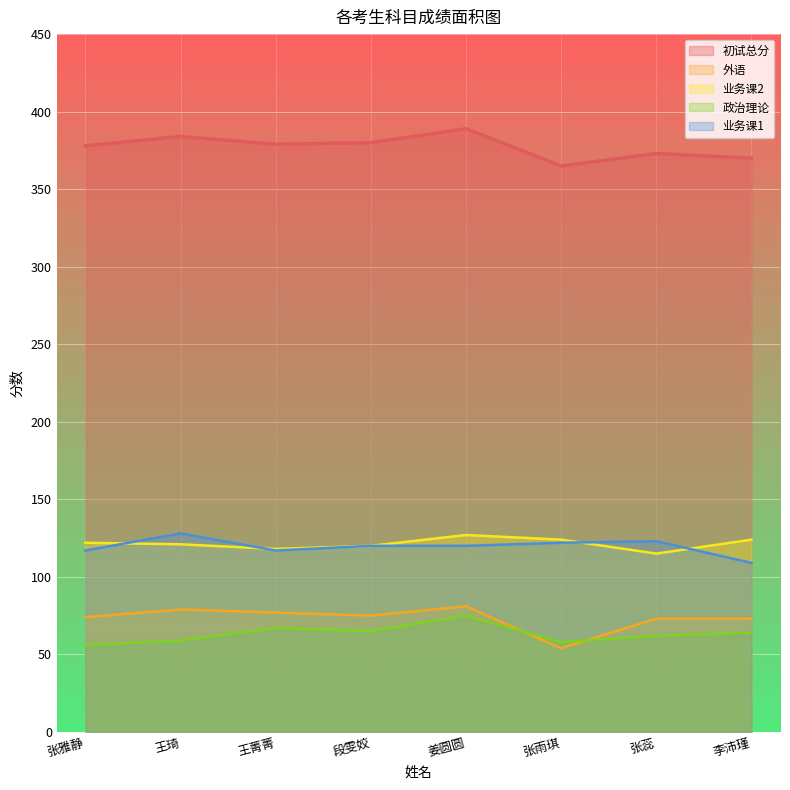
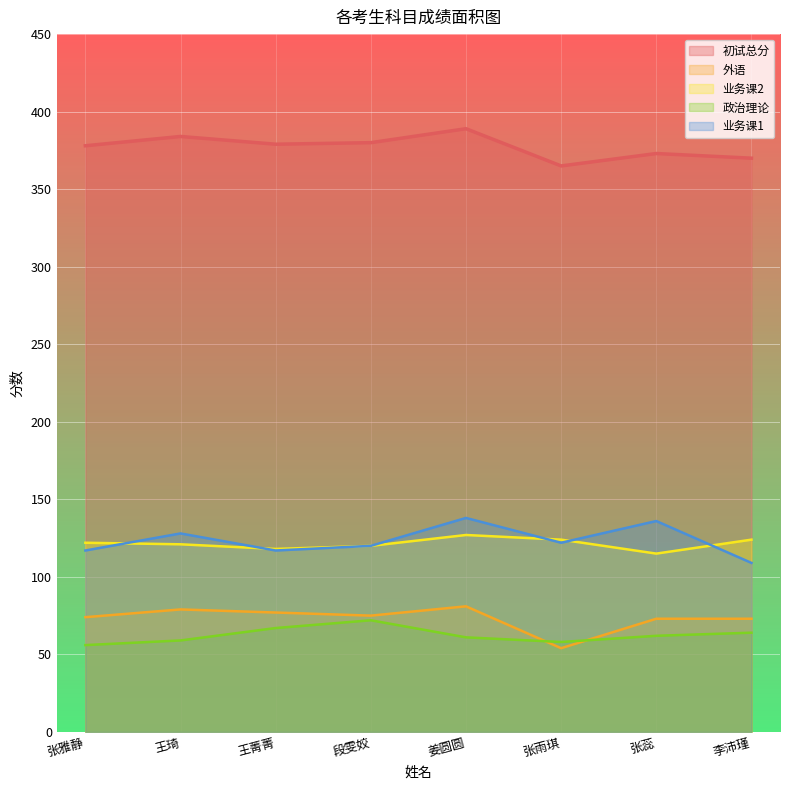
政治理论, 段雯姣: 65 -> 72
政治理论, 姜圆圆: 75 -> 61
业务课1, 姜圆圆: 120 -> 138
业务课1, 张蕊: 123 -> 136
